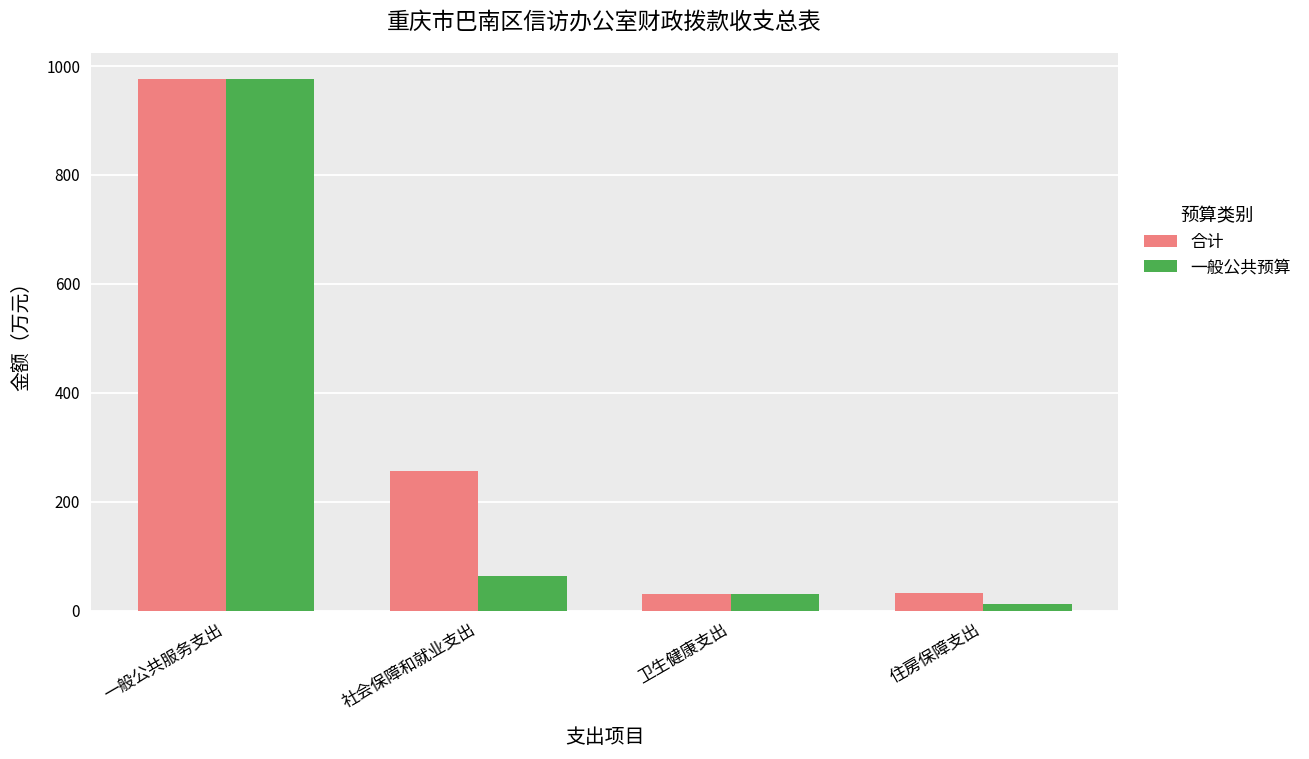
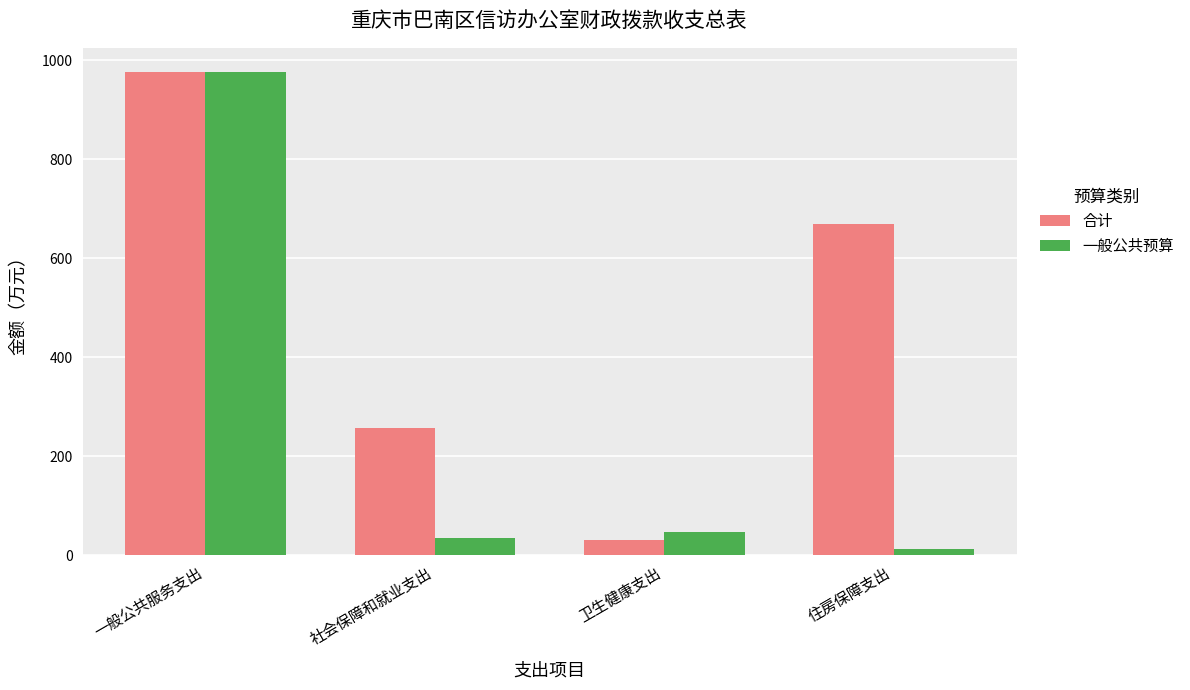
一般公共预算, 社会保障和就业支出: 60 -> 30
一般公共预算, 卫生健康支出: 30 -> 50
合计, 住房保障支出: 30 -> 670
